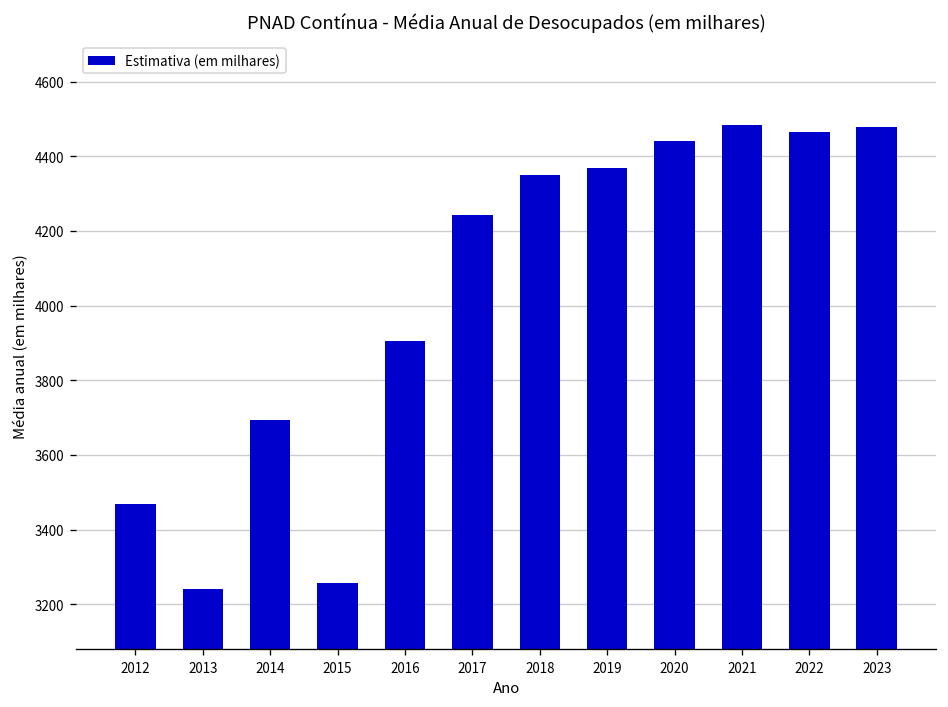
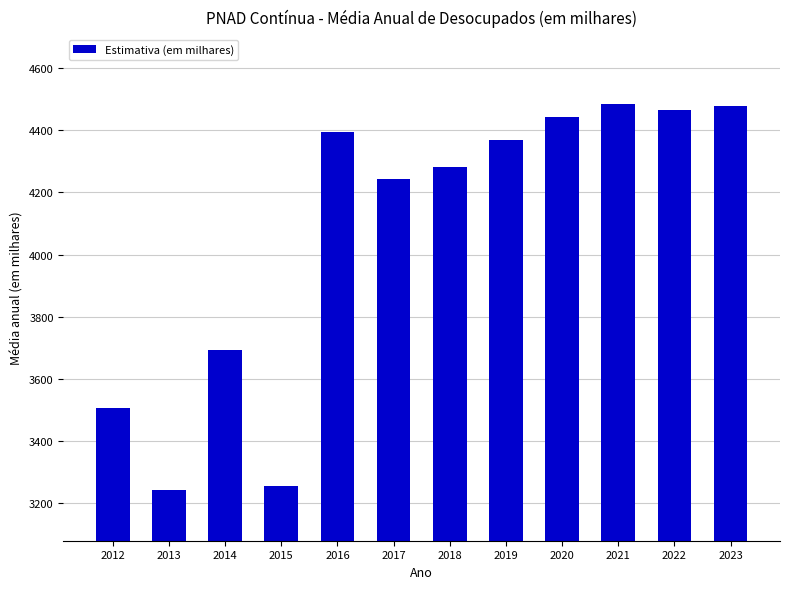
2012: 3470 -> 3510
2016: 3910 -> 4390
2018: 4350 -> 4280
